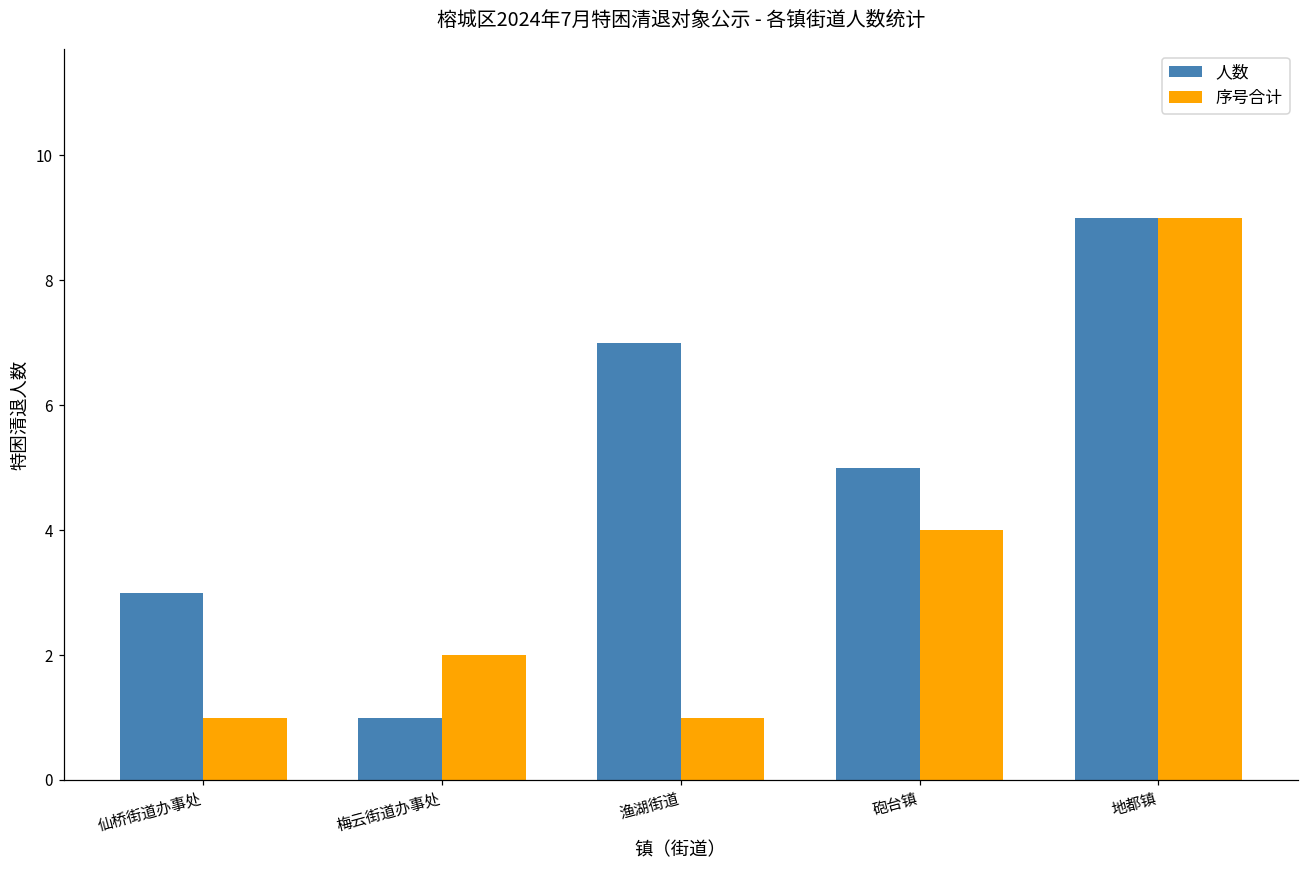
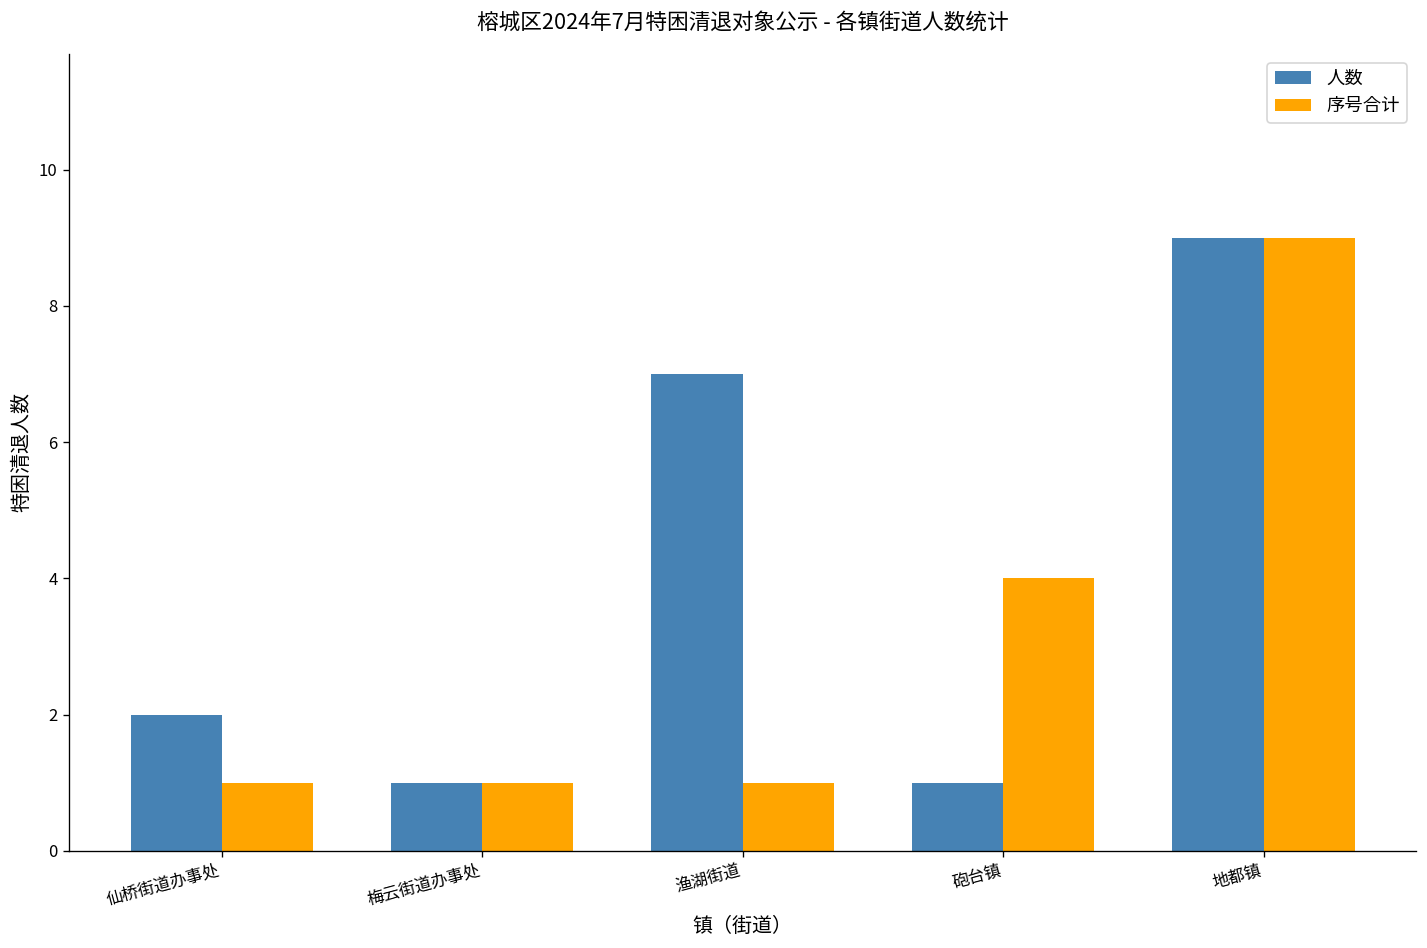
人数, 仙桥街道办事处: 3 -> 2
序号合计, 梅云街道办事处: 2 -> 1
人数, 砲台镇: 5 -> 1
